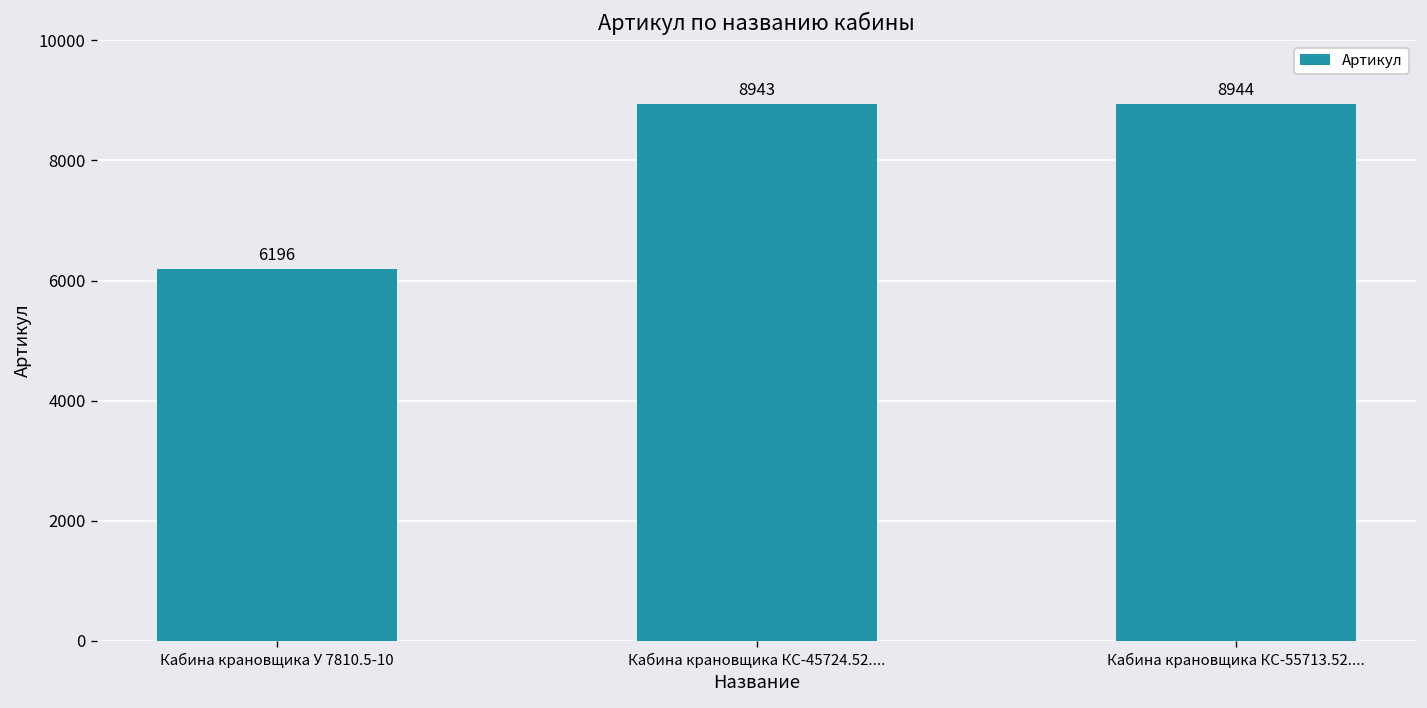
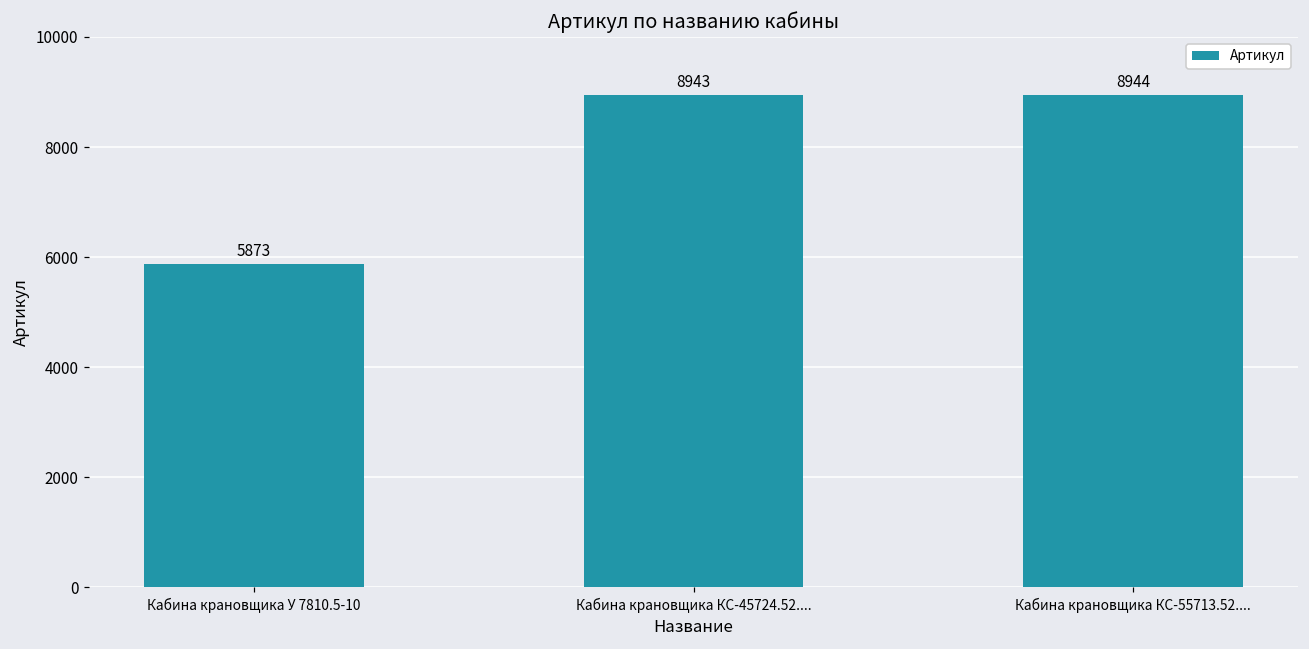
Кабина крановщика У 7810.5-10: 6196 -> 5873
